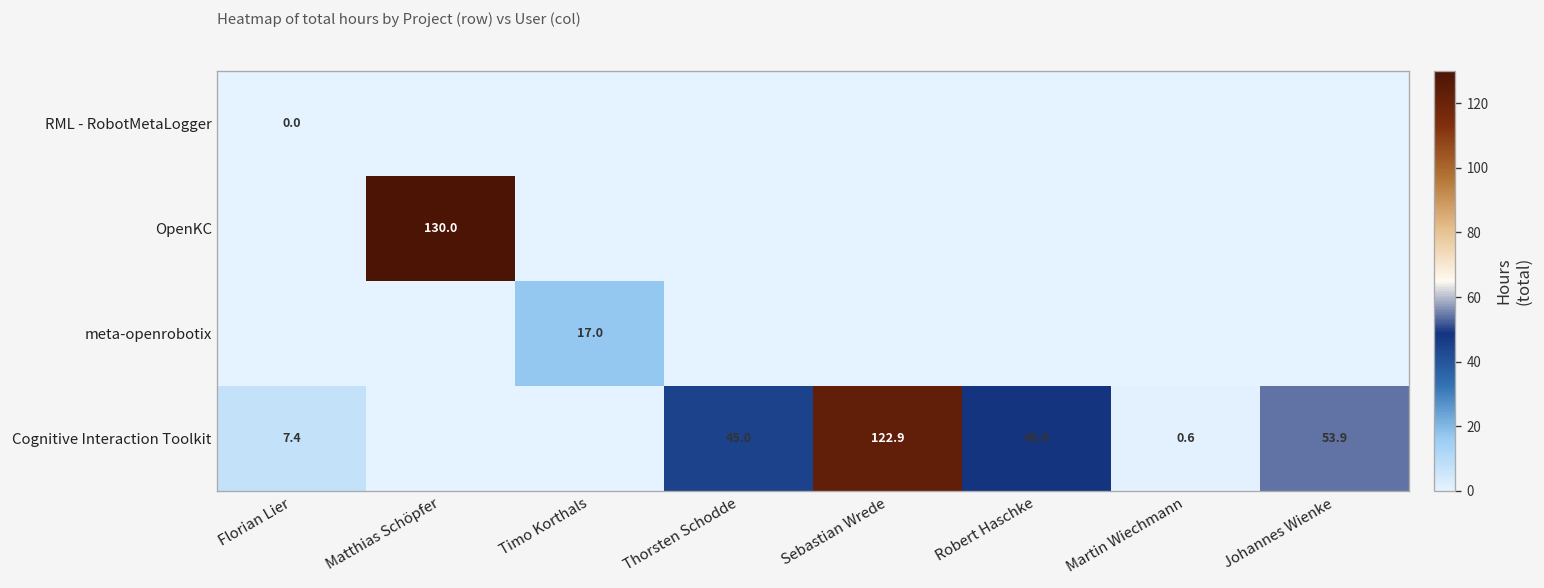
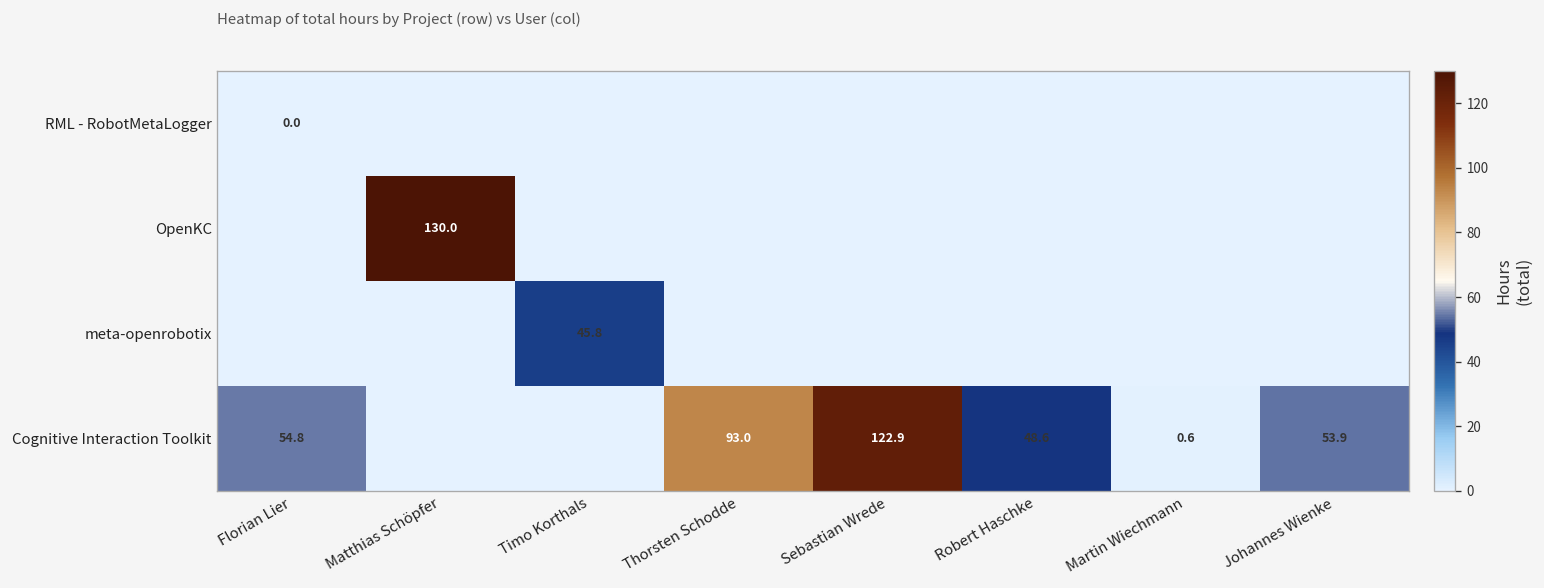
meta-openrobotix, Timo Korthals: 17.0 -> 45.8
Cognitive Interaction Toolkit, Florian Lier: 7.4 -> 54.8
Cognitive Interaction Toolkit, Thorsten Schodde: 45.0 -> 93.0
